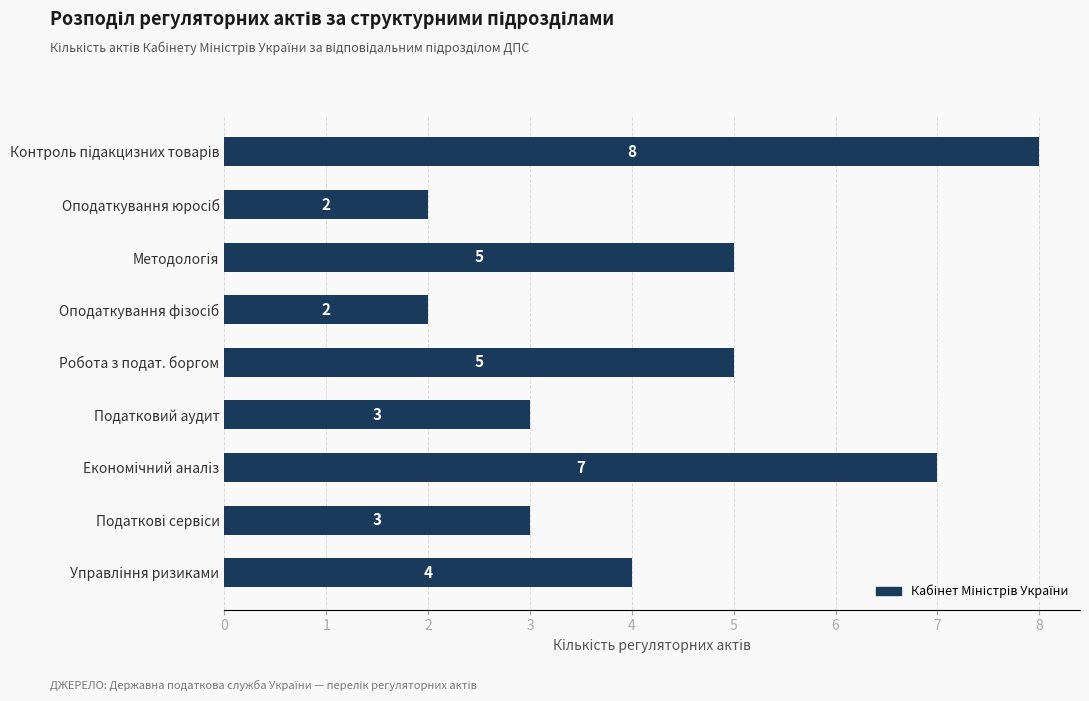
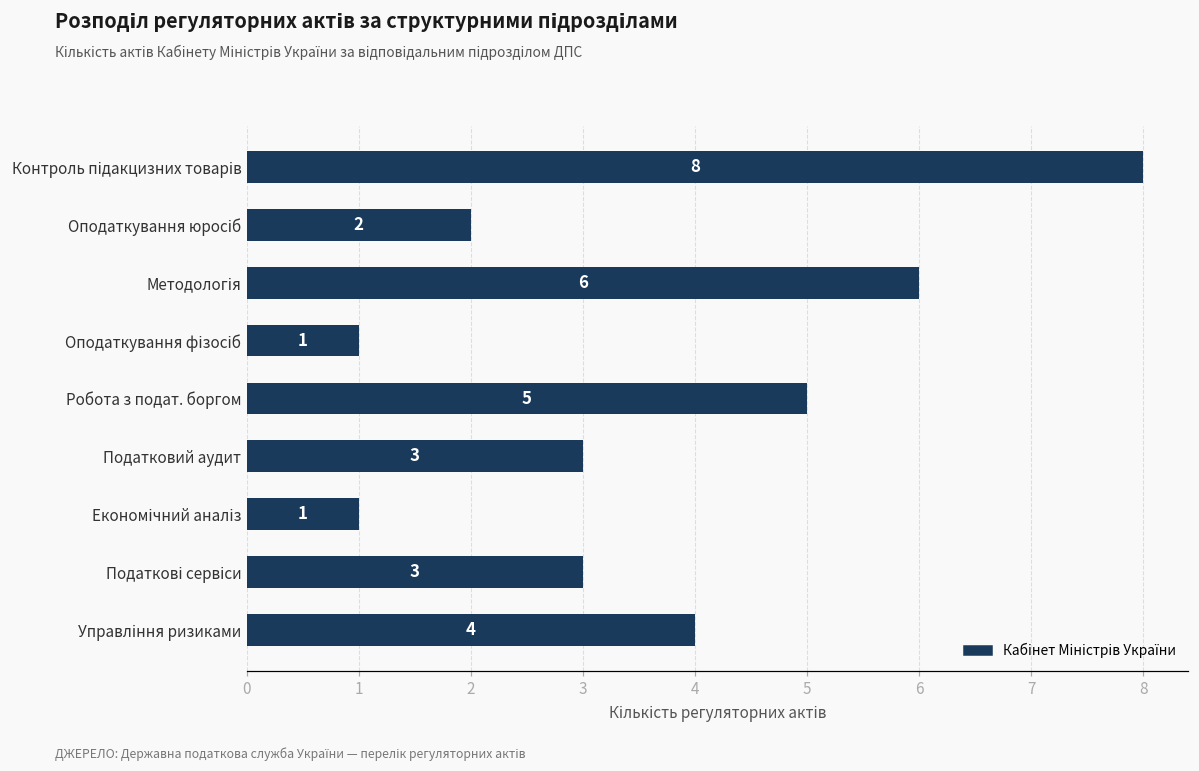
Методологія: 5 -> 6
Оподаткування фізосіб: 2 -> 1
Економічний аналіз: 7 -> 1
